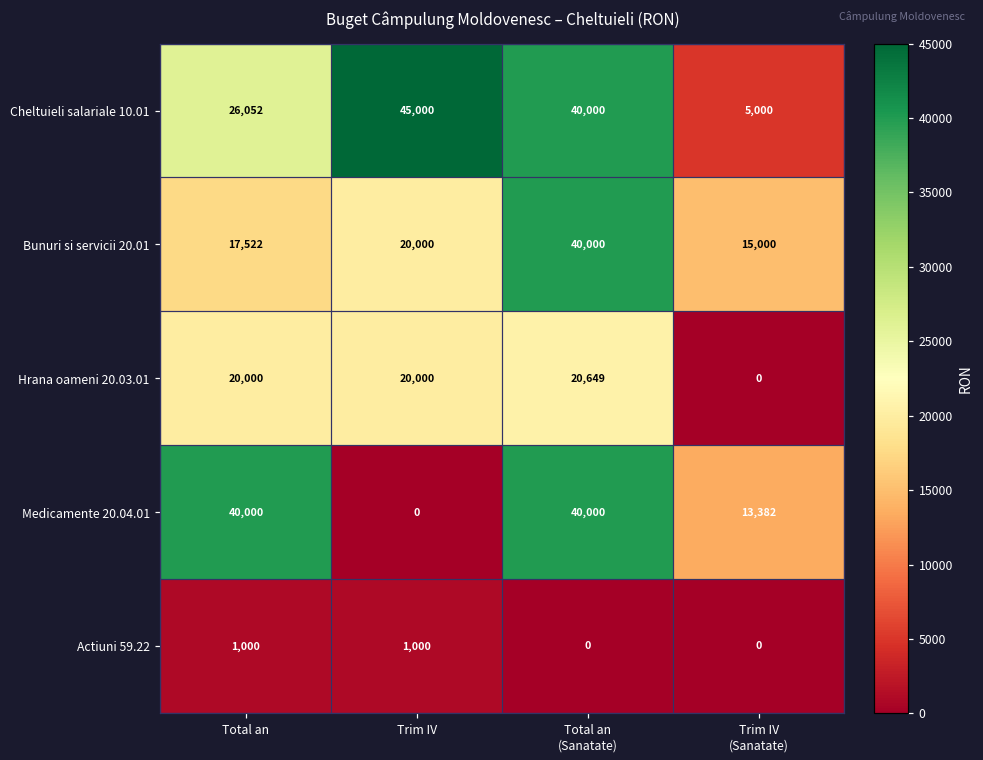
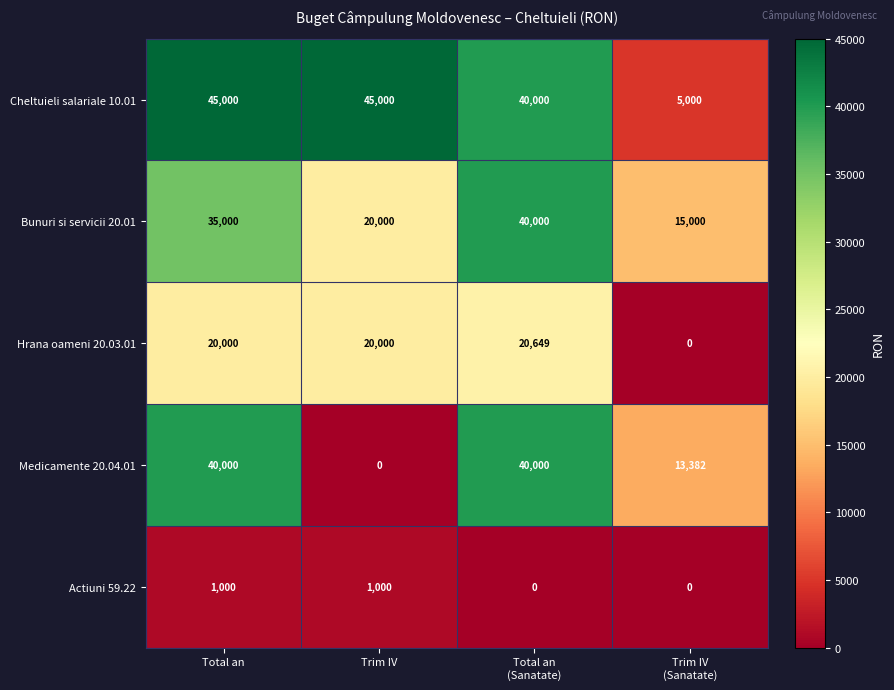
Cheltuieli salariale 10.01, Total an: 26,052 -> 45,000
Bunuri si servicii 20.01, Total an: 17,522 -> 35,000
